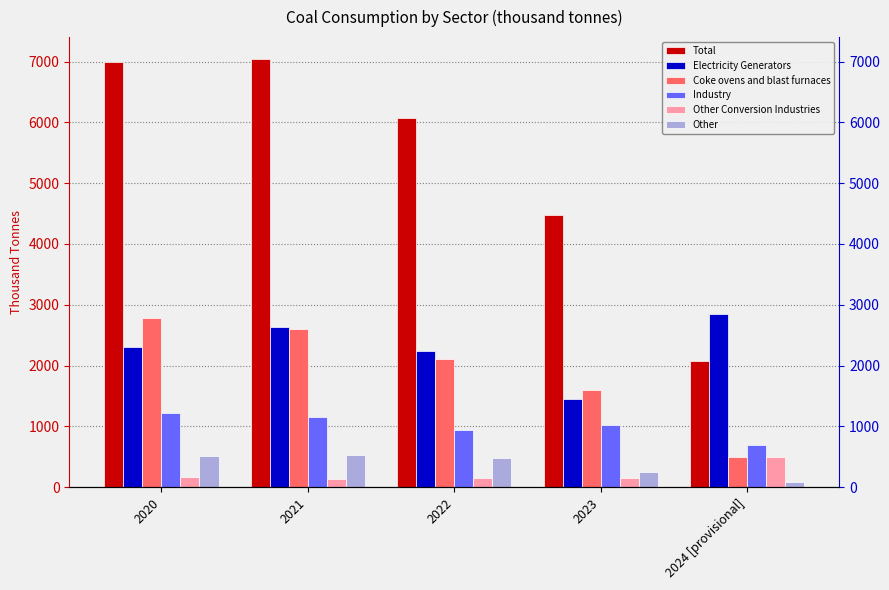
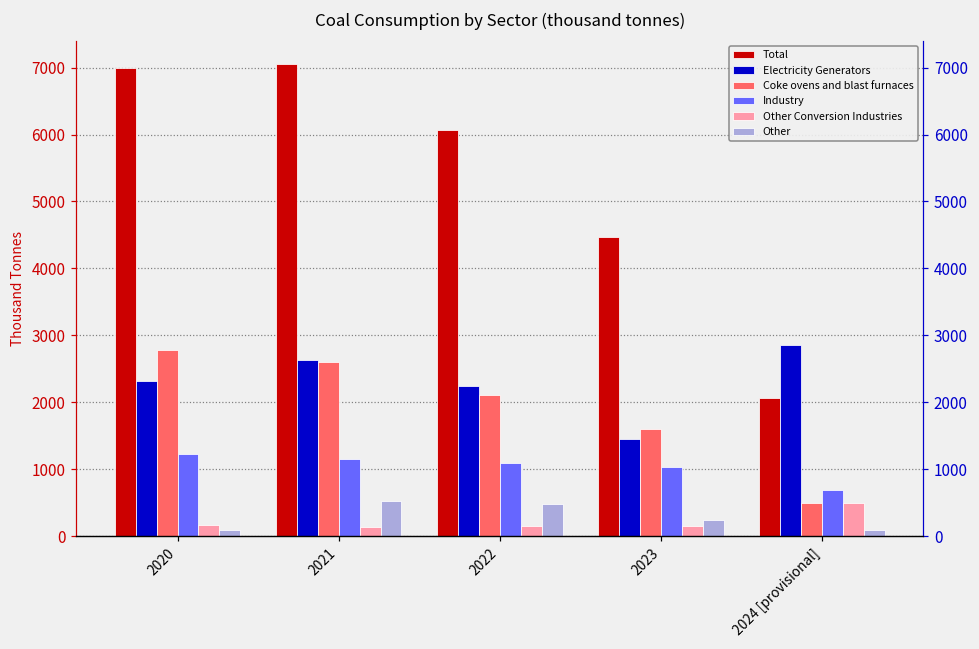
Other, 2020: 500 -> 100
Industry, 2022: 900 -> 1100
